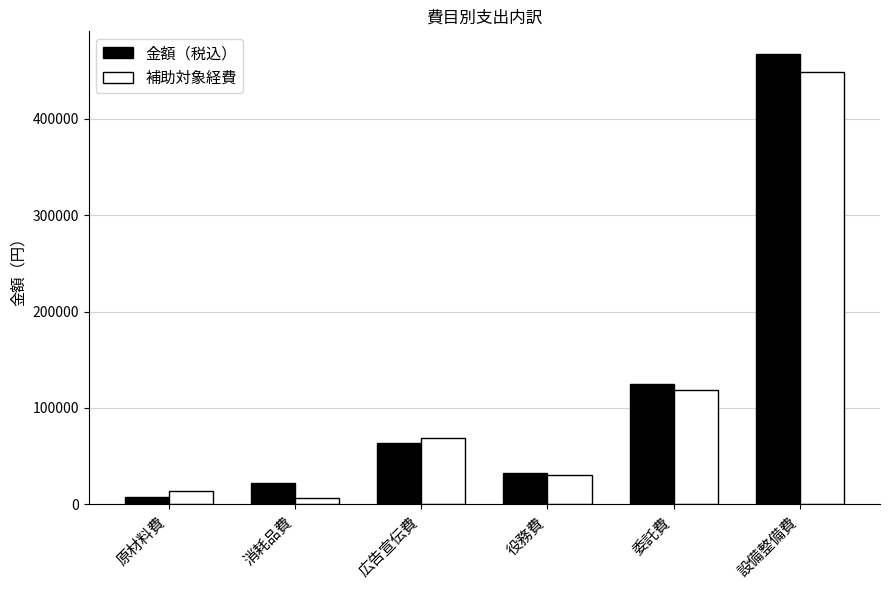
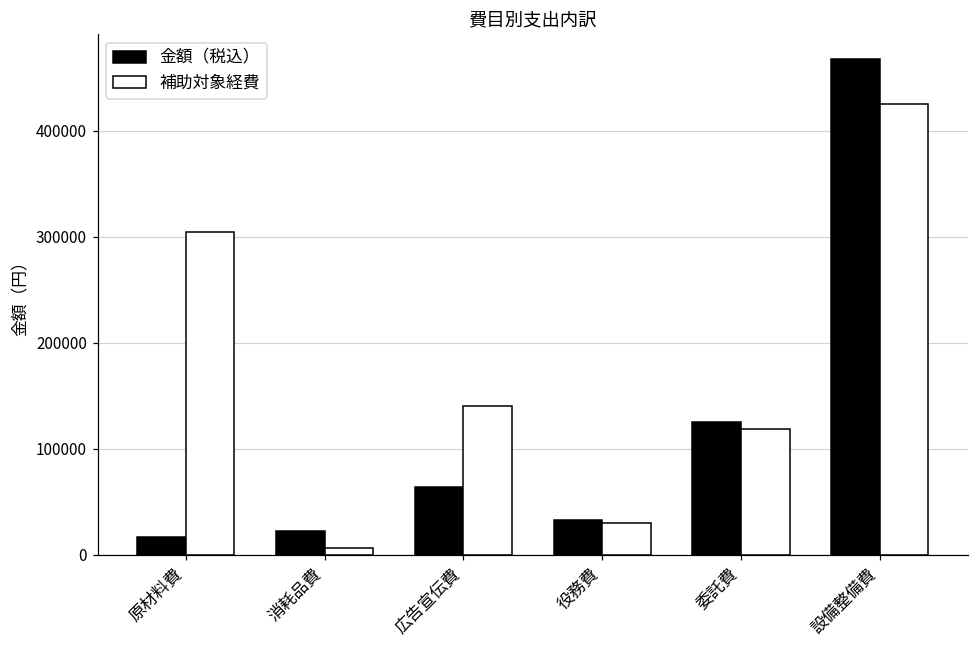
金額（税込）, 原材料費: 10000 -> 20000
補助対象経費, 原材料費: 10000 -> 300000
補助対象経費, 広告宣伝費: 70000 -> 140000
補助対象経費, 設備整備費: 450000 -> 430000
